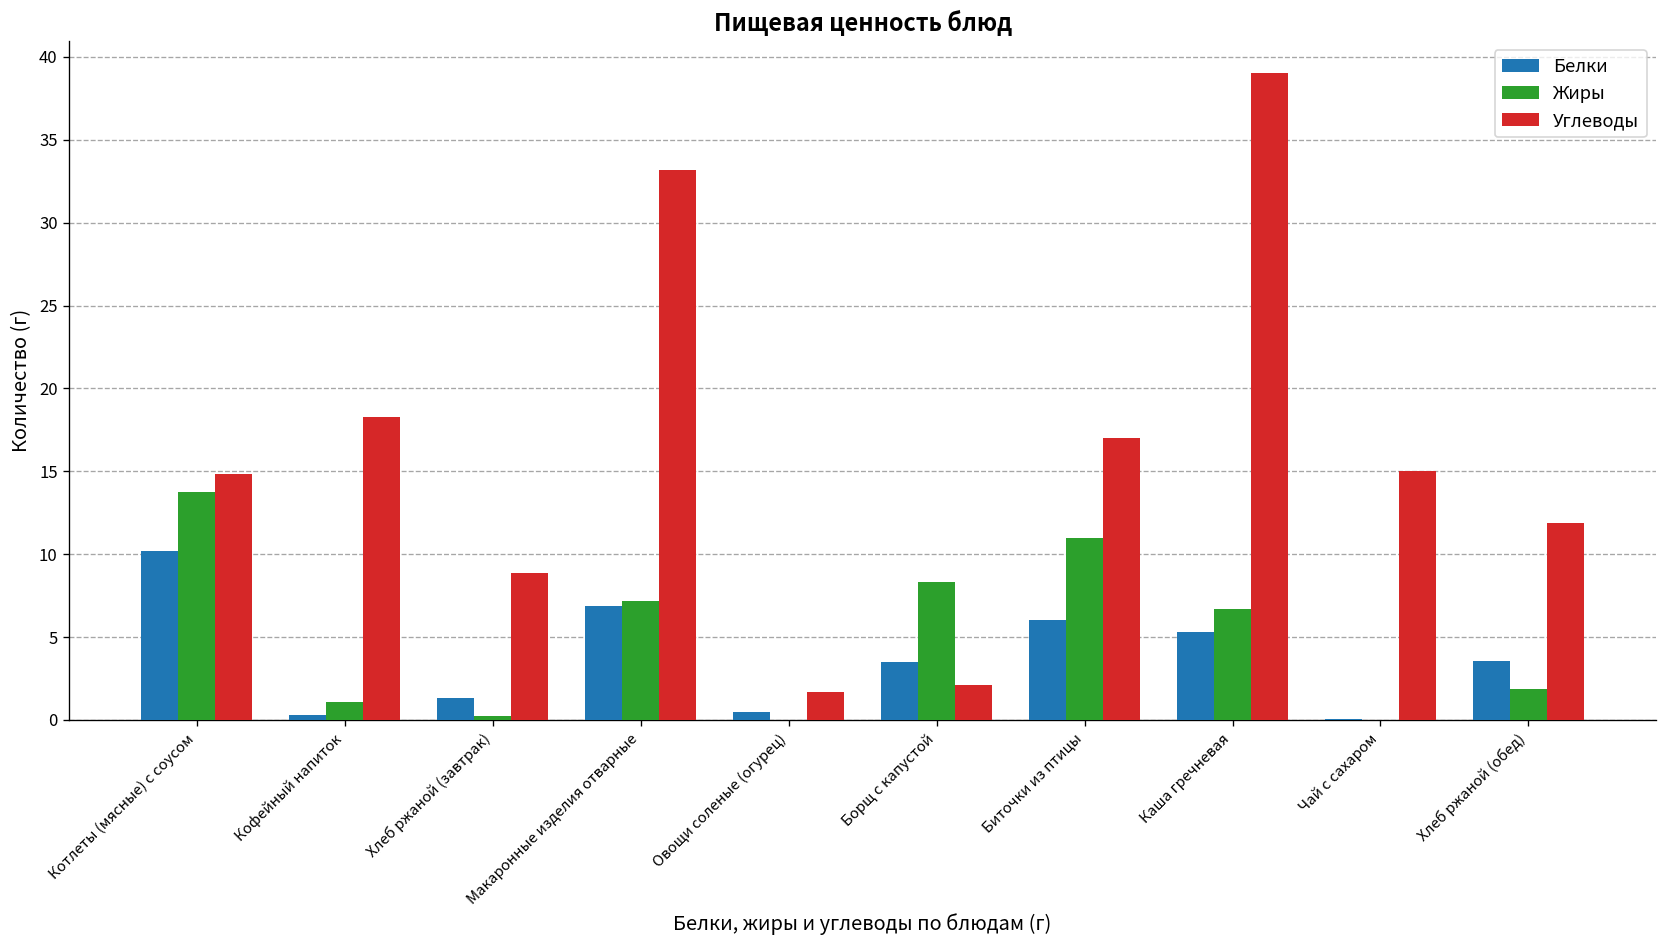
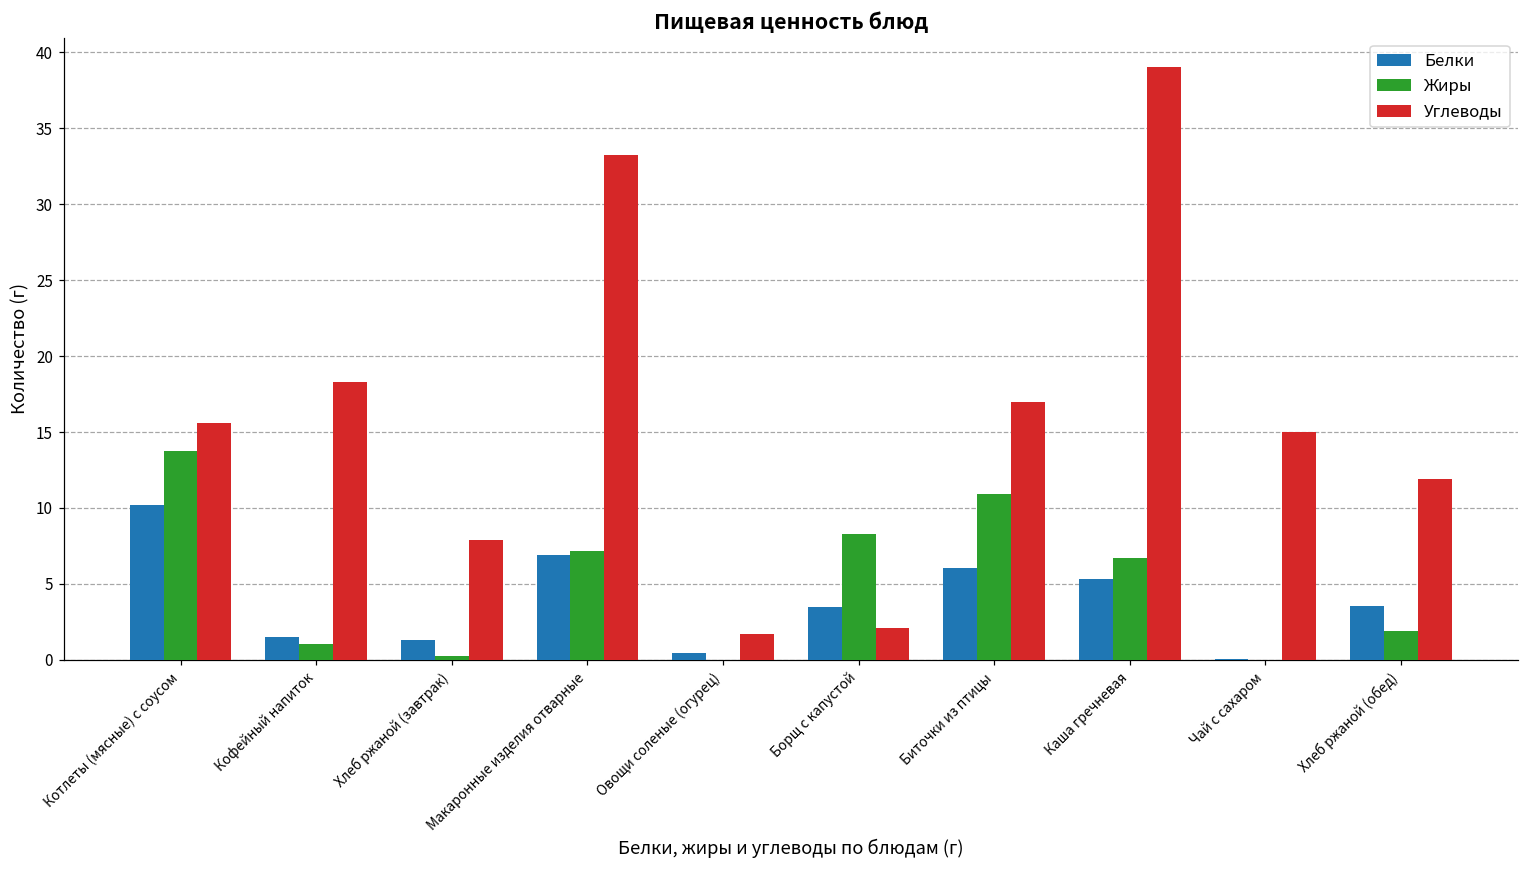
Углеводы, Котлеты (мясные) с соусом: 14.8 -> 15.6
Белки, Кофейный напиток: 0.3 -> 1.5
Углеводы, Хлеб ржаной (завтрак): 8.9 -> 7.9
